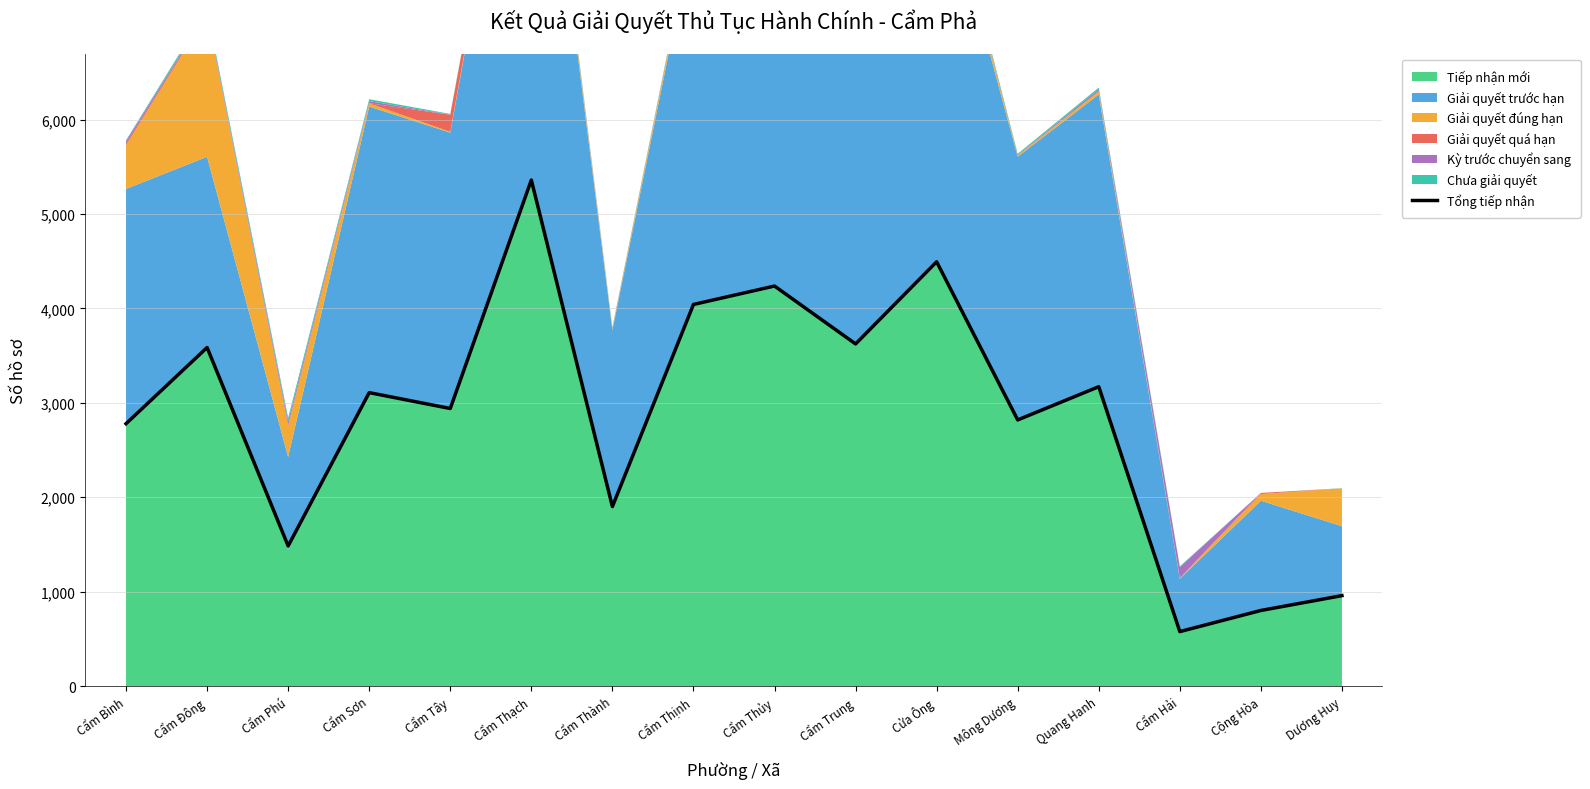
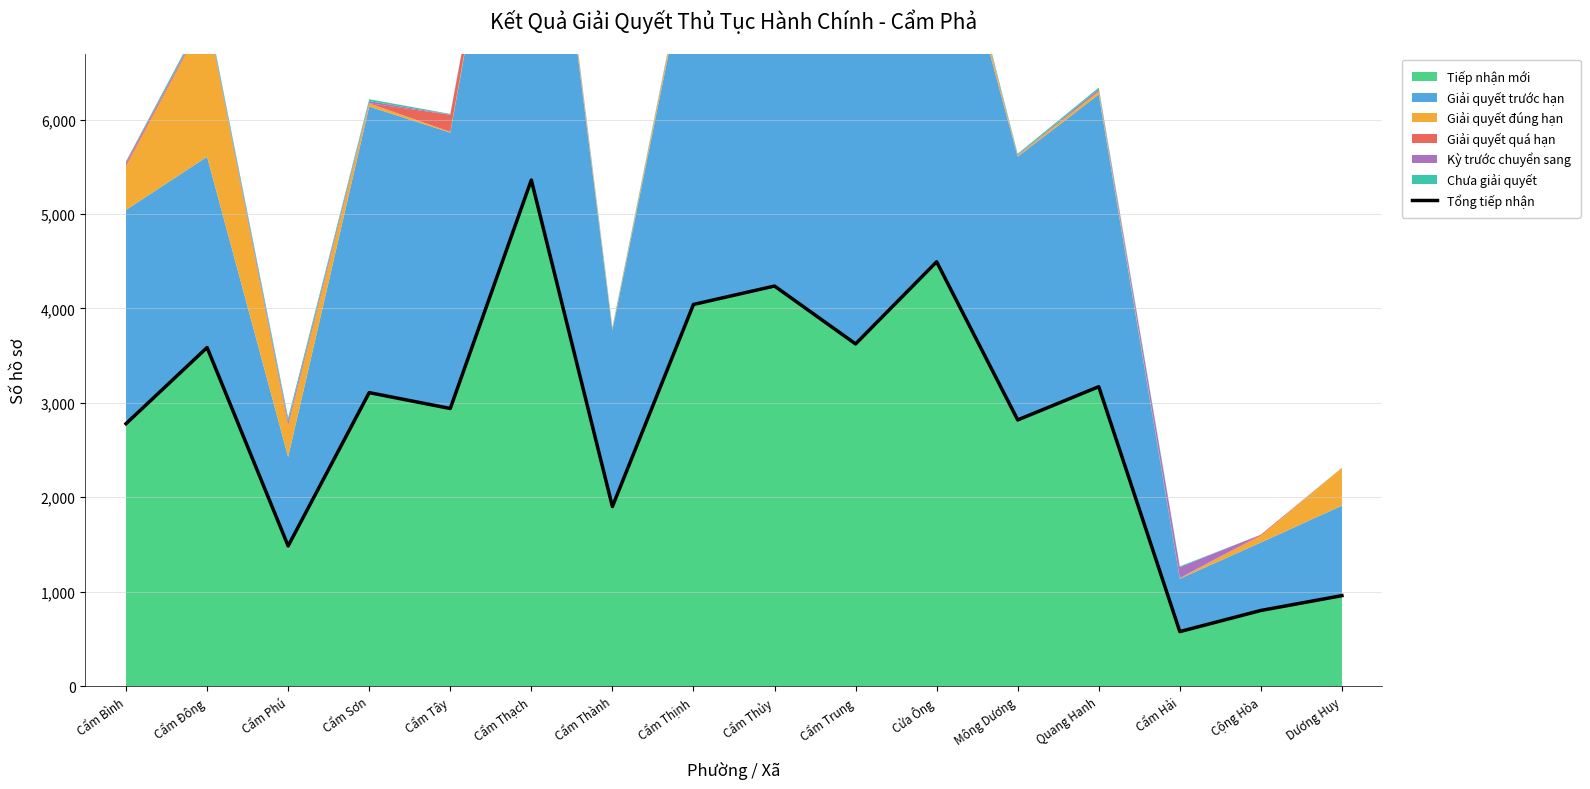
Giải quyết trước hạn, Cẩm Bình: 2,500 -> 2,300
Giải quyết trước hạn, Cộng Hòa: 1,200 -> 700
Giải quyết trước hạn, Dương Huy: 700 -> 1,000
